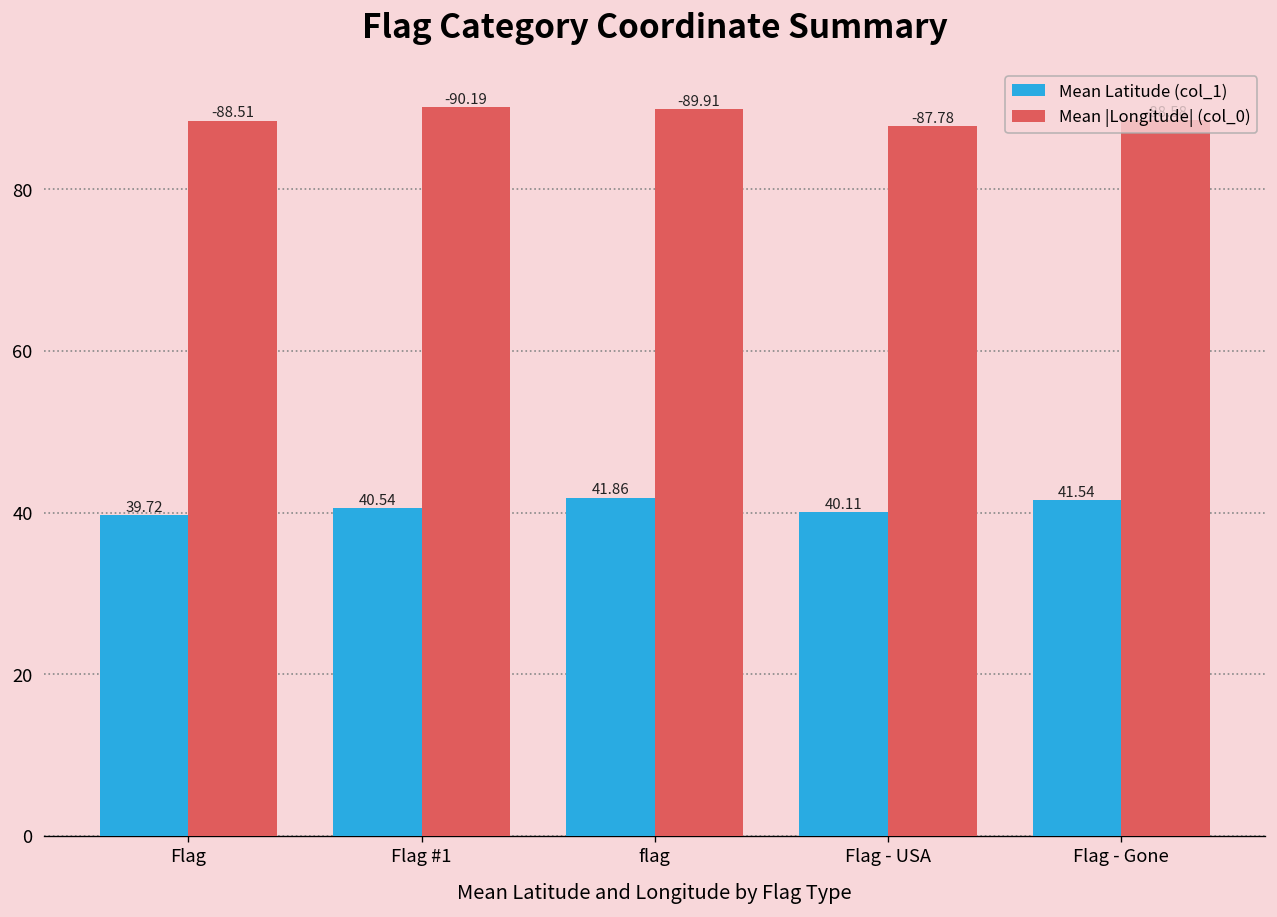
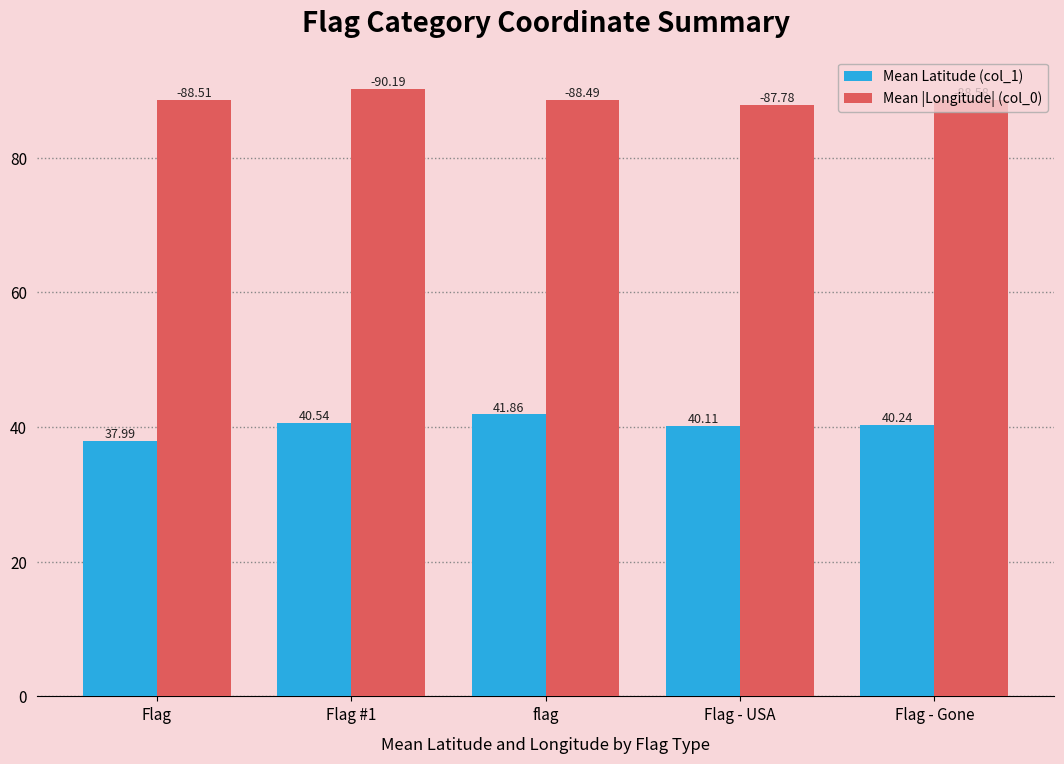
Mean Latitude (col_1), Flag: 39.72 -> 37.99
Mean |Longitude| (col_0), flag: -89.91 -> -88.49
Mean Latitude (col_1), Flag - Gone: 41.54 -> 40.24
